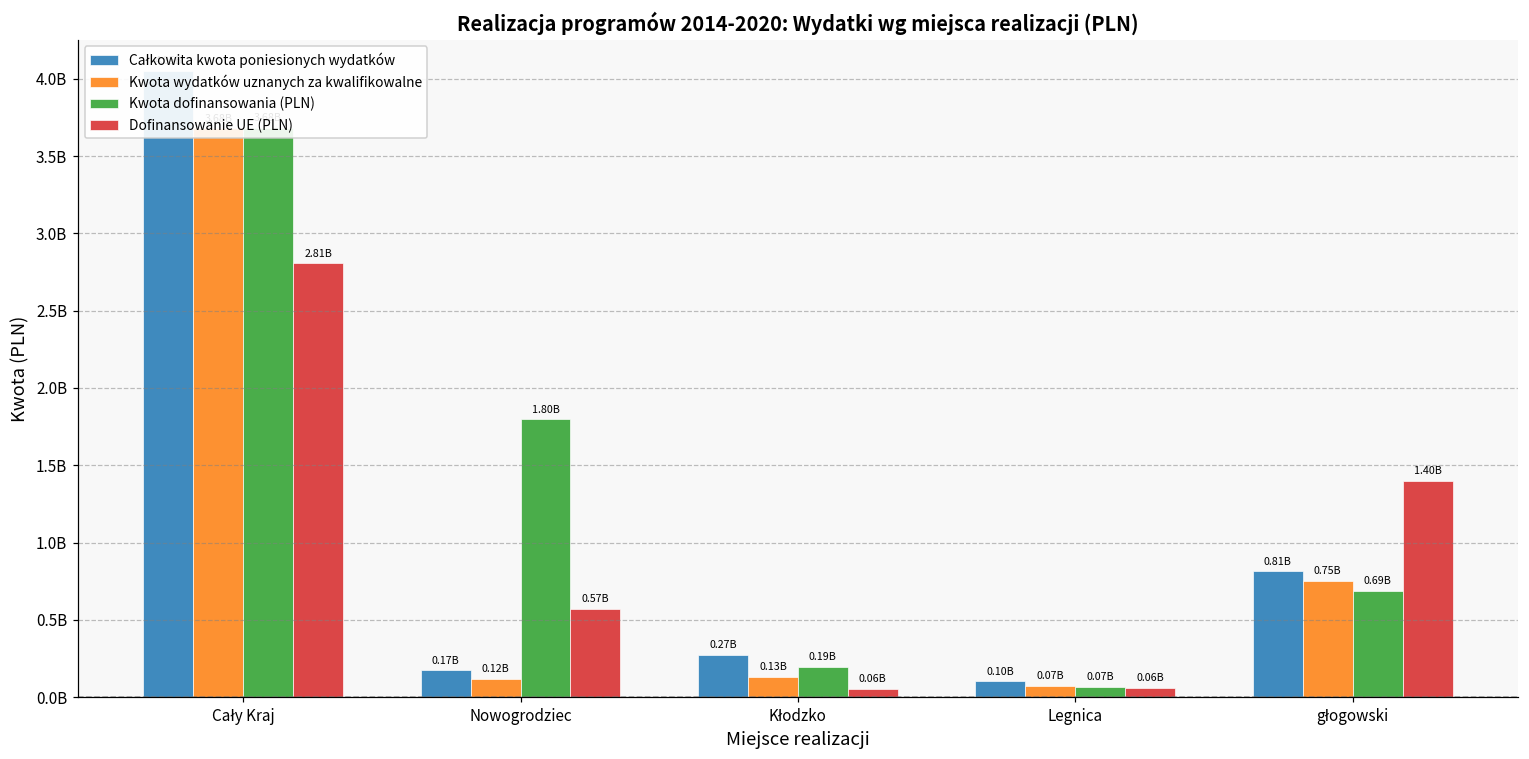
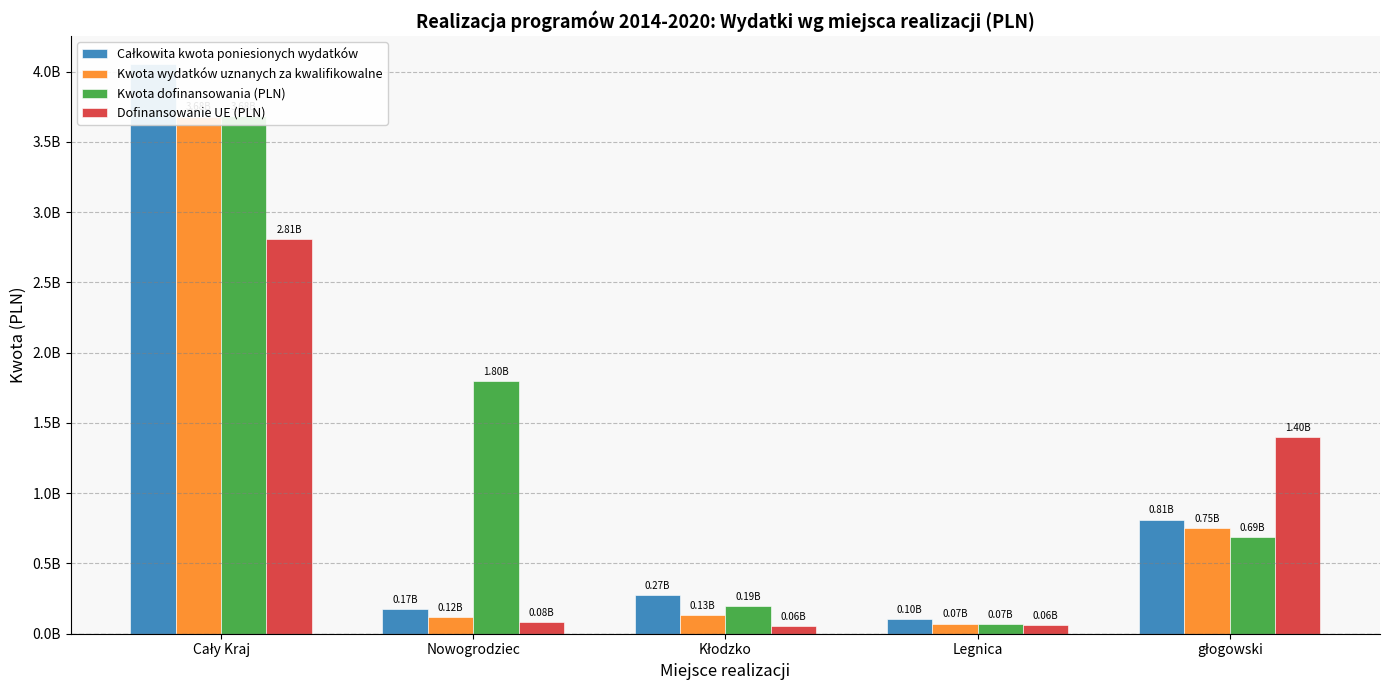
Dofinansowanie UE (PLN), Nowogrodziec: 0.57B -> 0.08B
